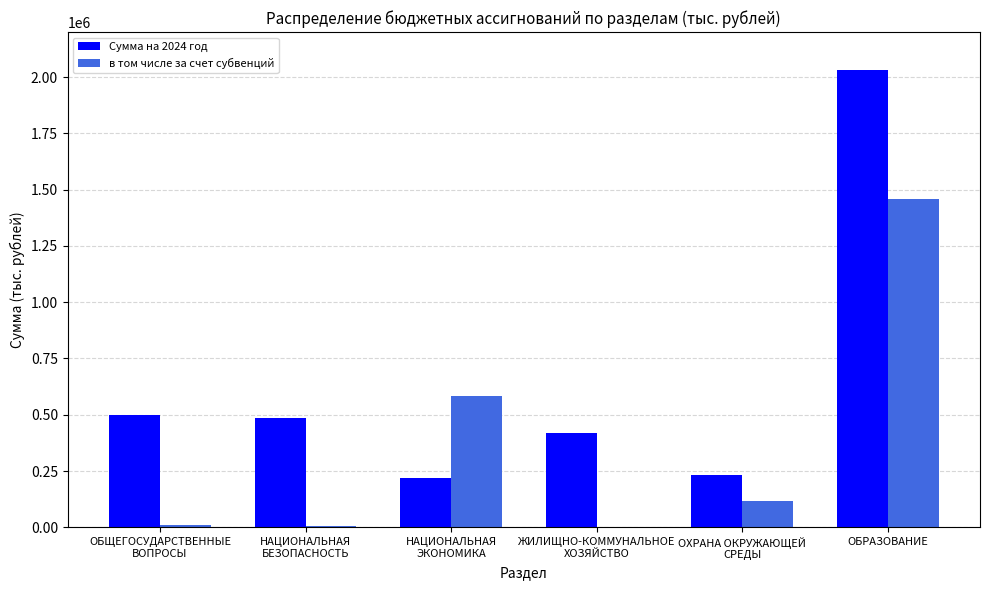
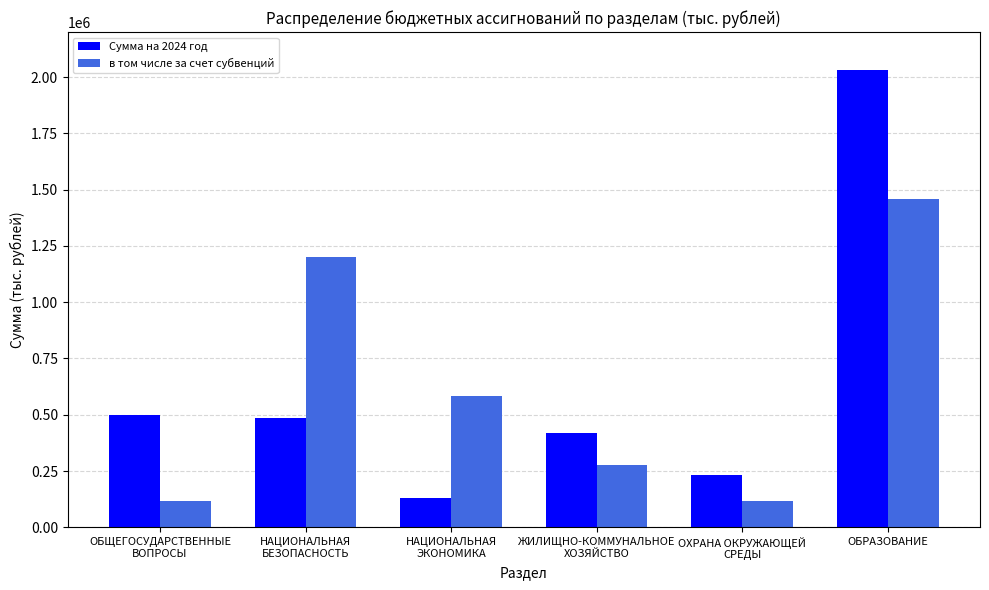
в том числе за счет субвенций, ОБЩЕГОСУДАРСТВЕННЫЕ ВОПРОСЫ: 10000 -> 120000
в том числе за счет субвенций, НАЦИОНАЛЬНАЯ БЕЗОПАСНОСТЬ: 10000 -> 1200000
Сумма на 2024 год, НАЦИОНАЛЬНАЯ ЭКОНОМИКА: 220000 -> 130000
в том числе за счет субвенций, ЖИЛИЩНО-КОММУНАЛЬНОЕ ХОЗЯЙСТВО: 0 -> 280000
